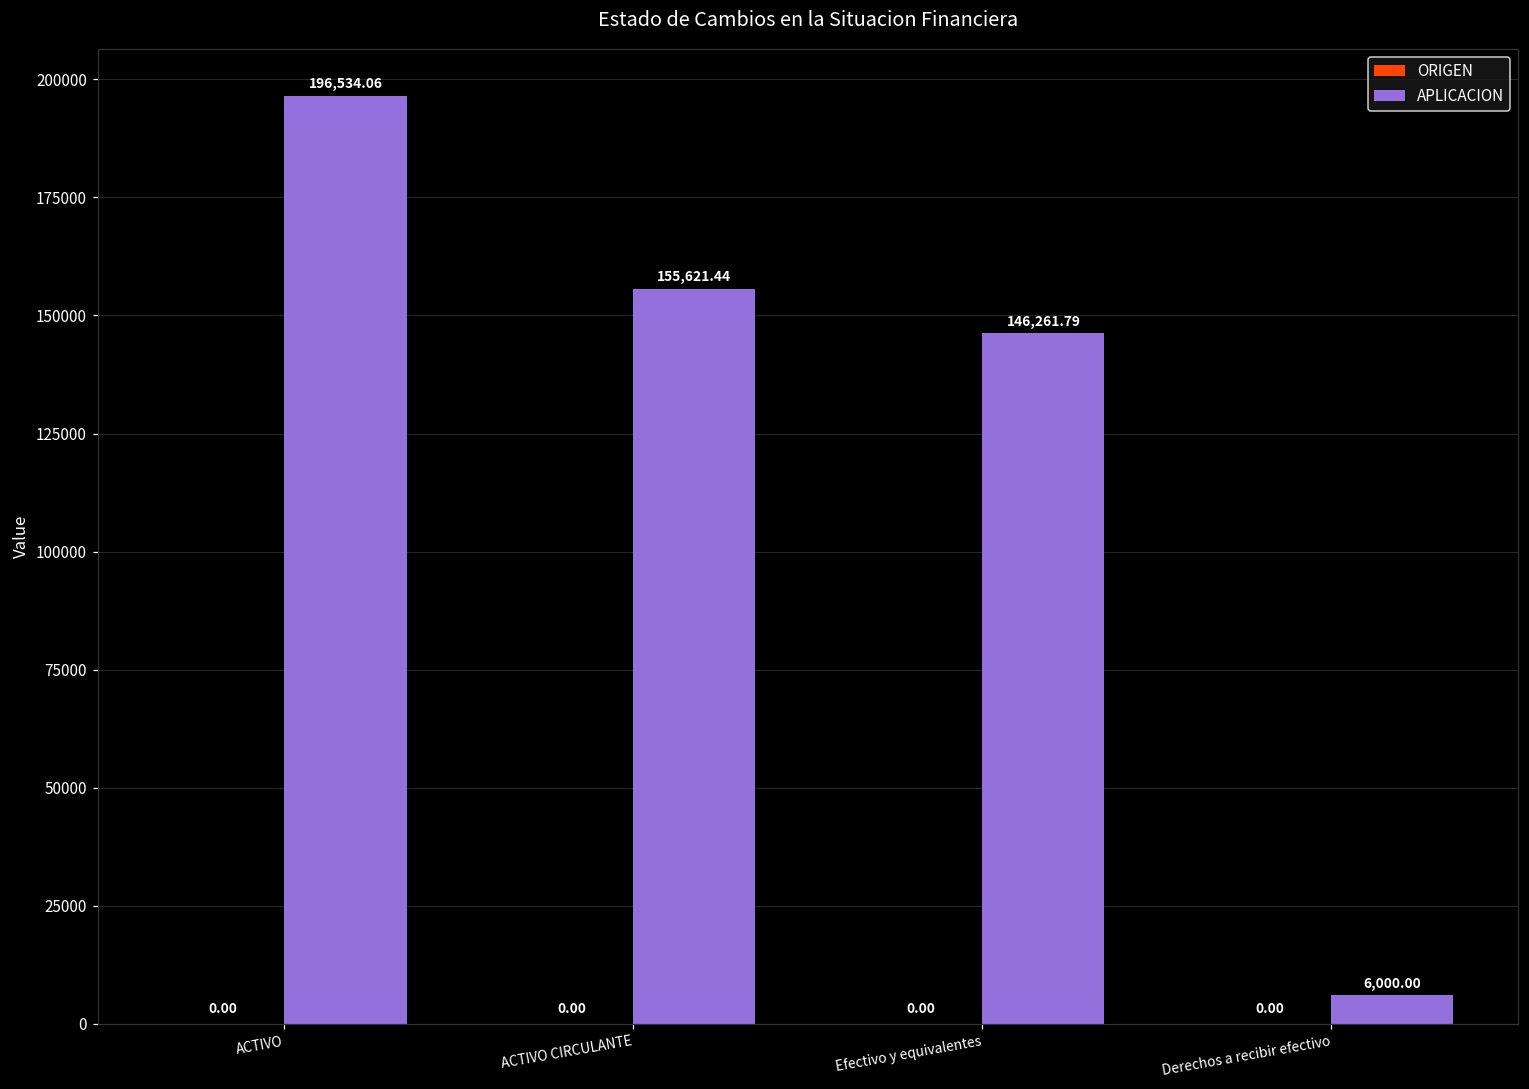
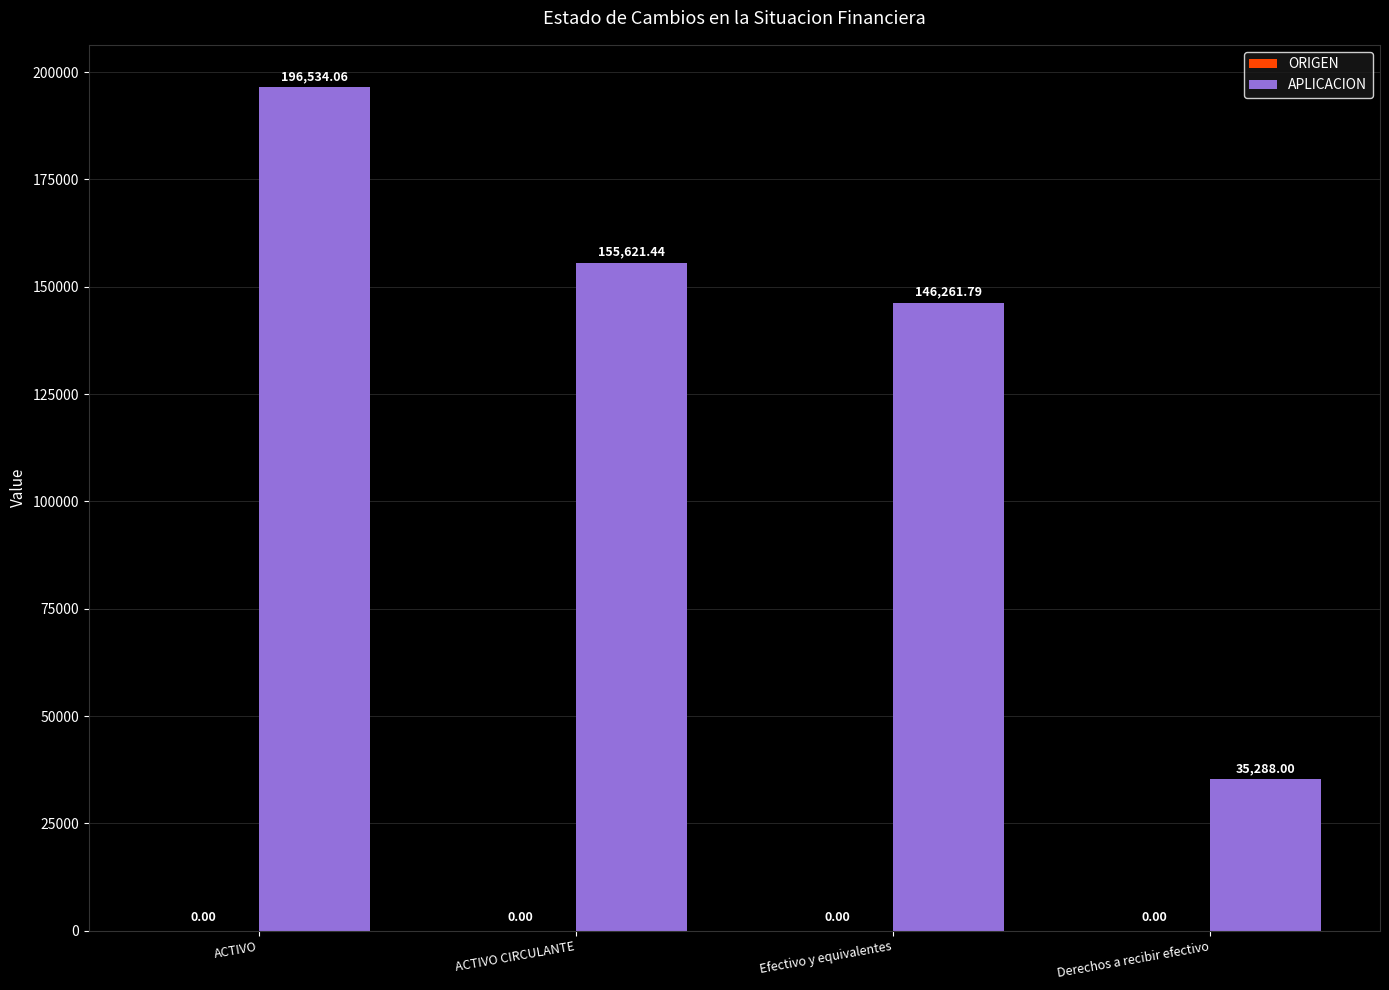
APLICACION, Derechos a recibir efectivo: 6,000.00 -> 35,288.00
